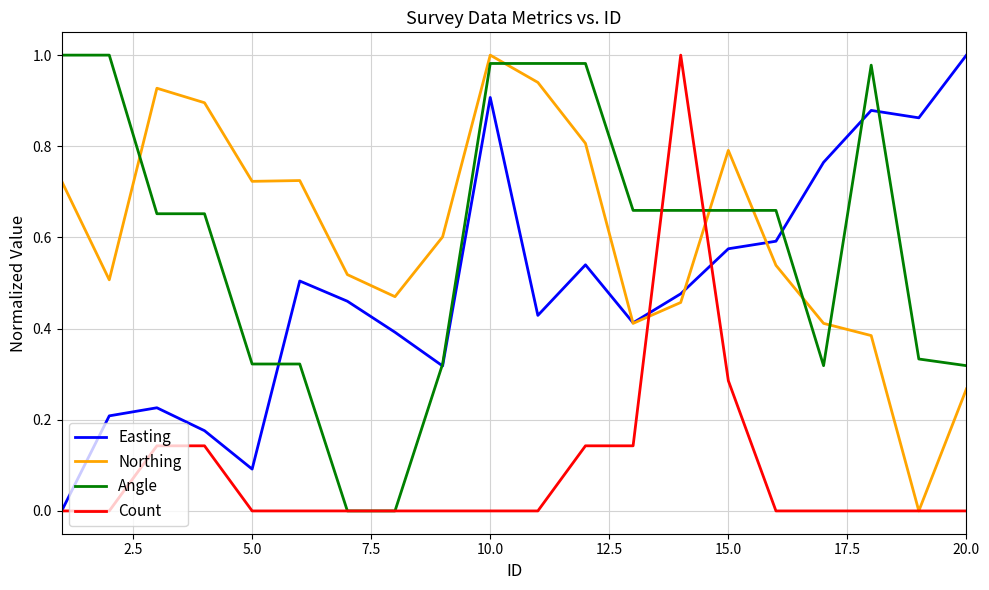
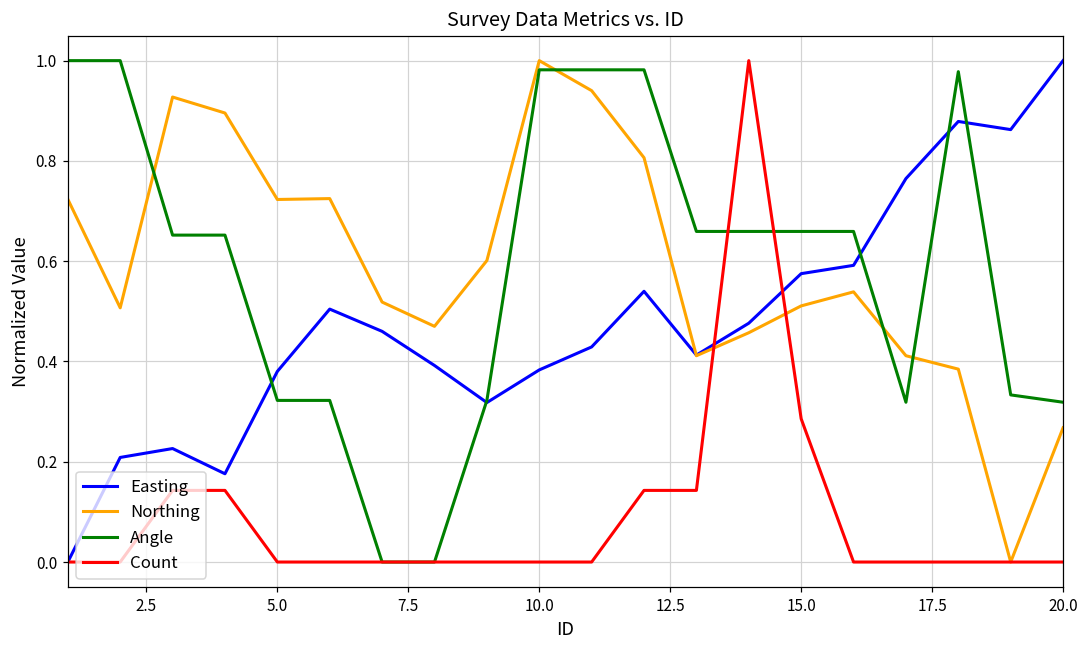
Easting, 5.0: 0.09 -> 0.38
Easting, 10.0: 0.91 -> 0.38
Northing, 15.0: 0.79 -> 0.51
